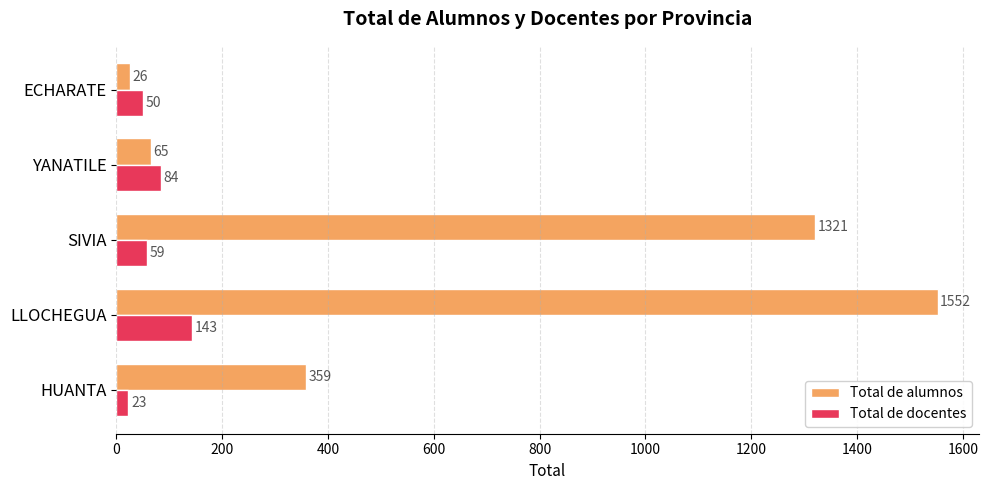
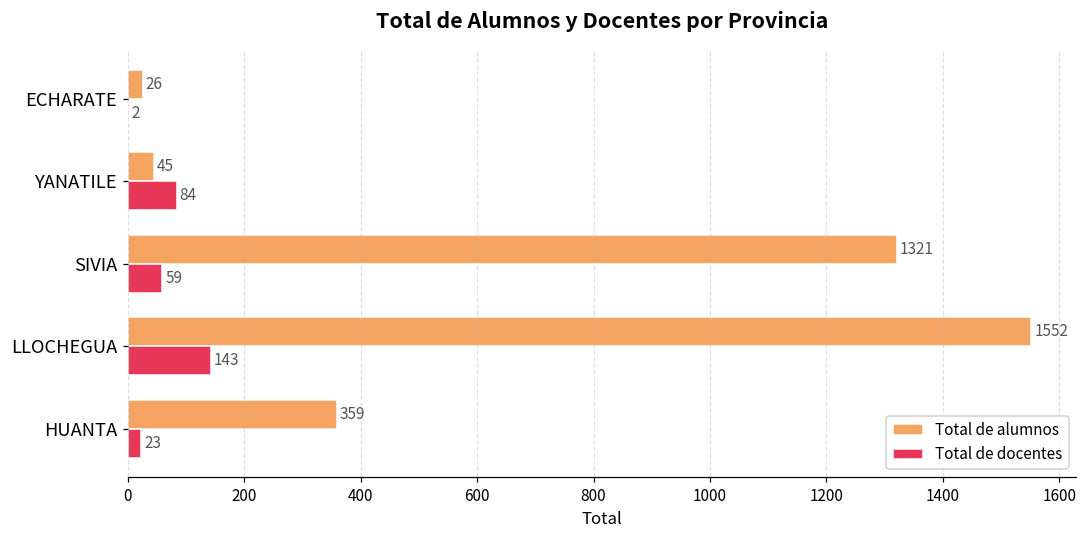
Total de docentes, ECHARATE: 50 -> 2
Total de alumnos, YANATILE: 65 -> 45
